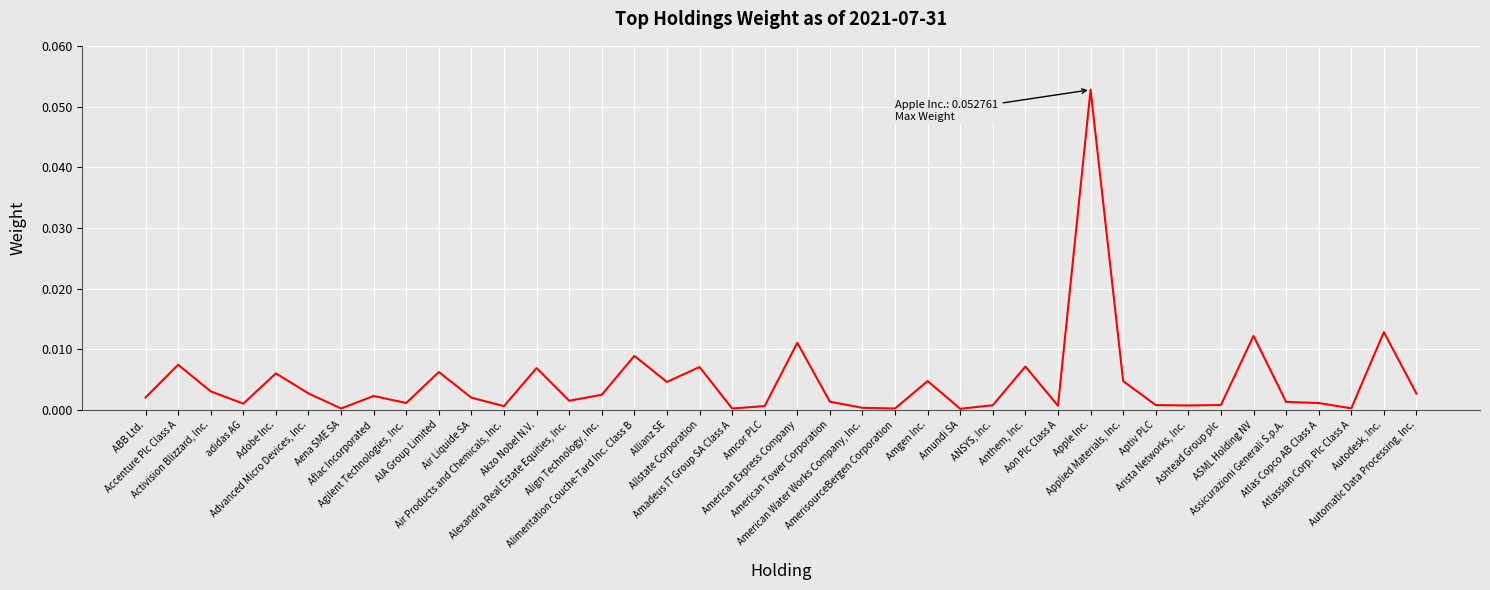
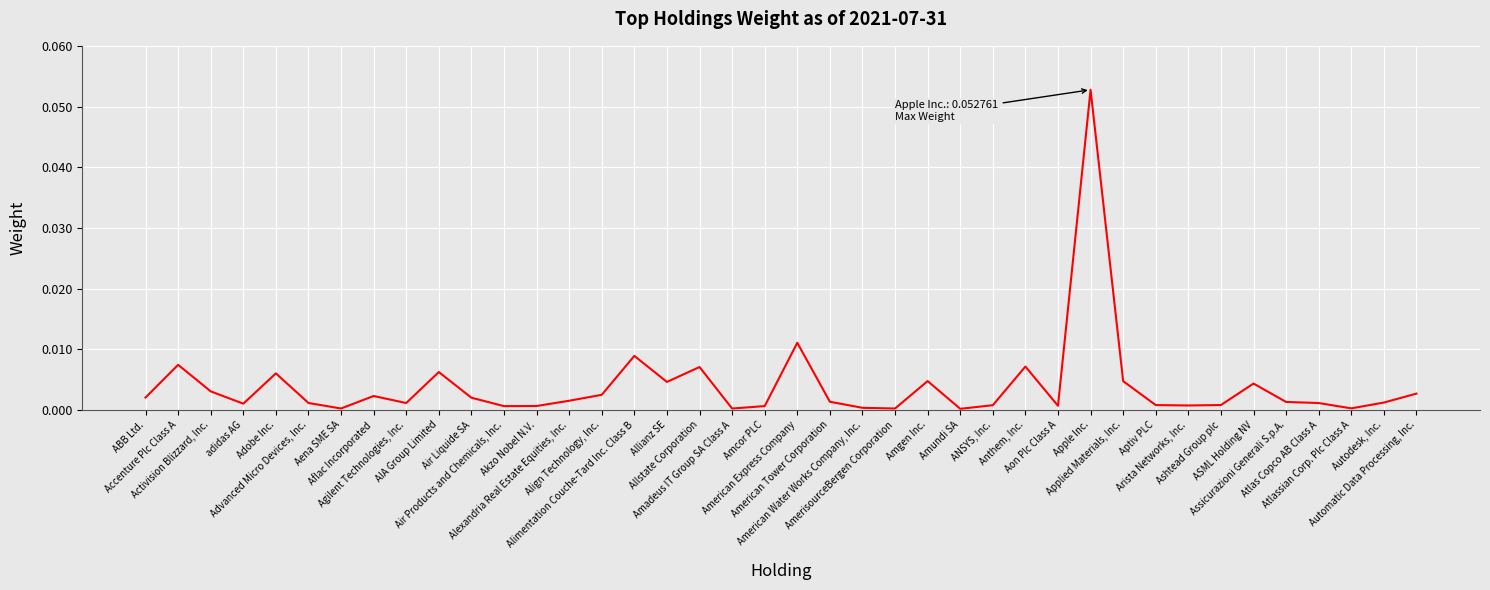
Advanced Micro Devices, Inc.: 0.003 -> 0.001
Akzo Nobel N.V.: 0.007 -> 0.001
ASML Holding NV: 0.012 -> 0.004
Autodesk, Inc.: 0.013 -> 0.001
